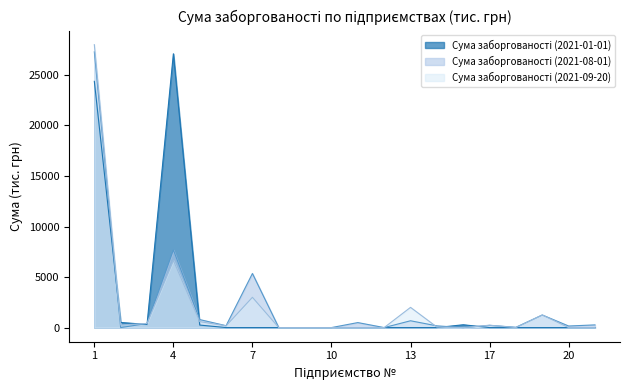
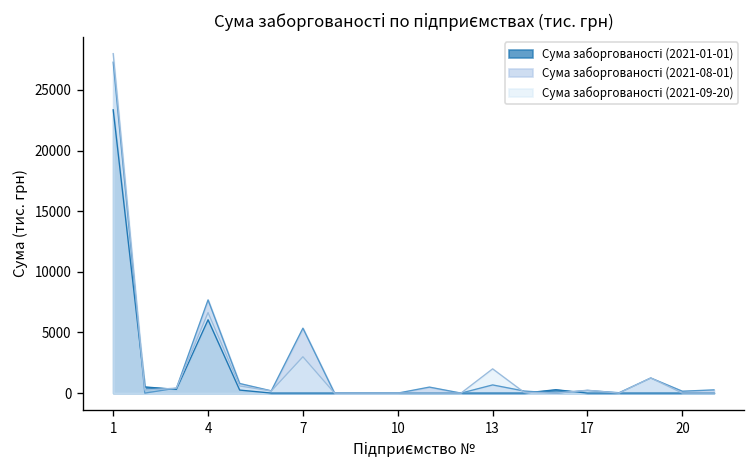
Сума заборгованості (2021-01-01), 1: 24400 -> 23400
Сума заборгованості (2021-01-01), 4: 27100 -> 6000
